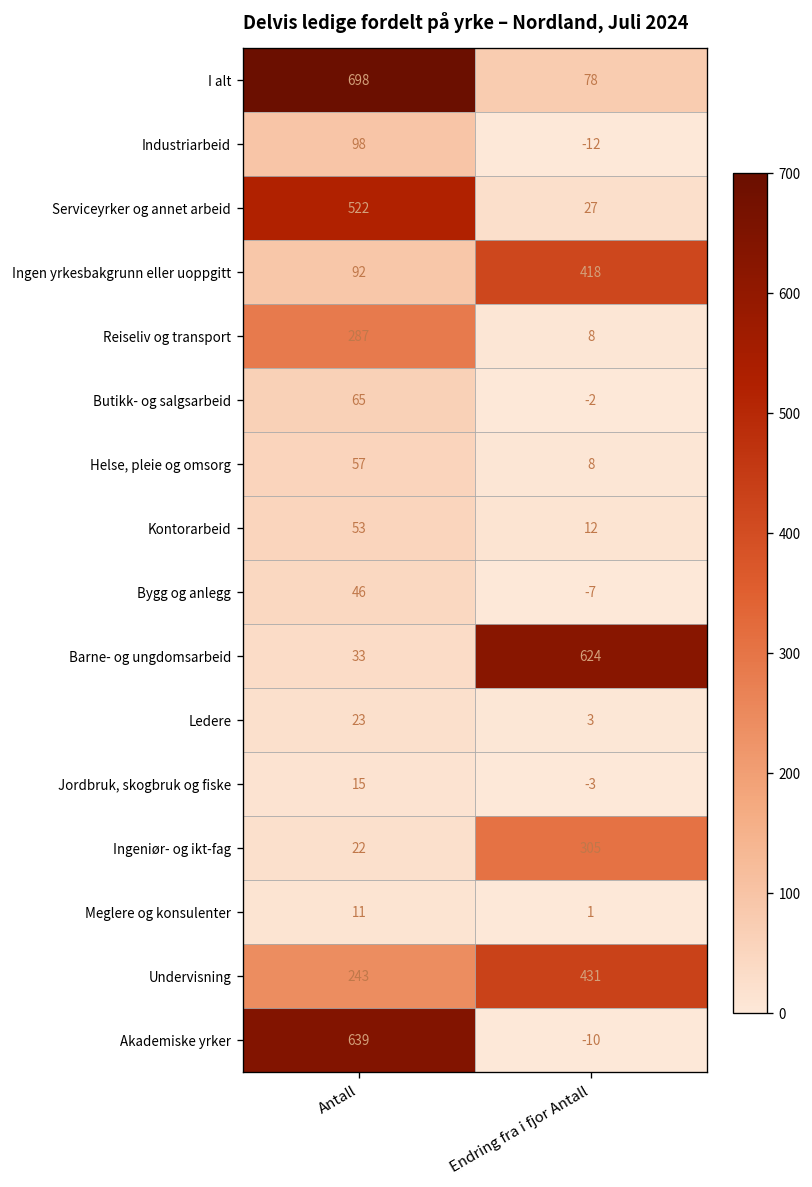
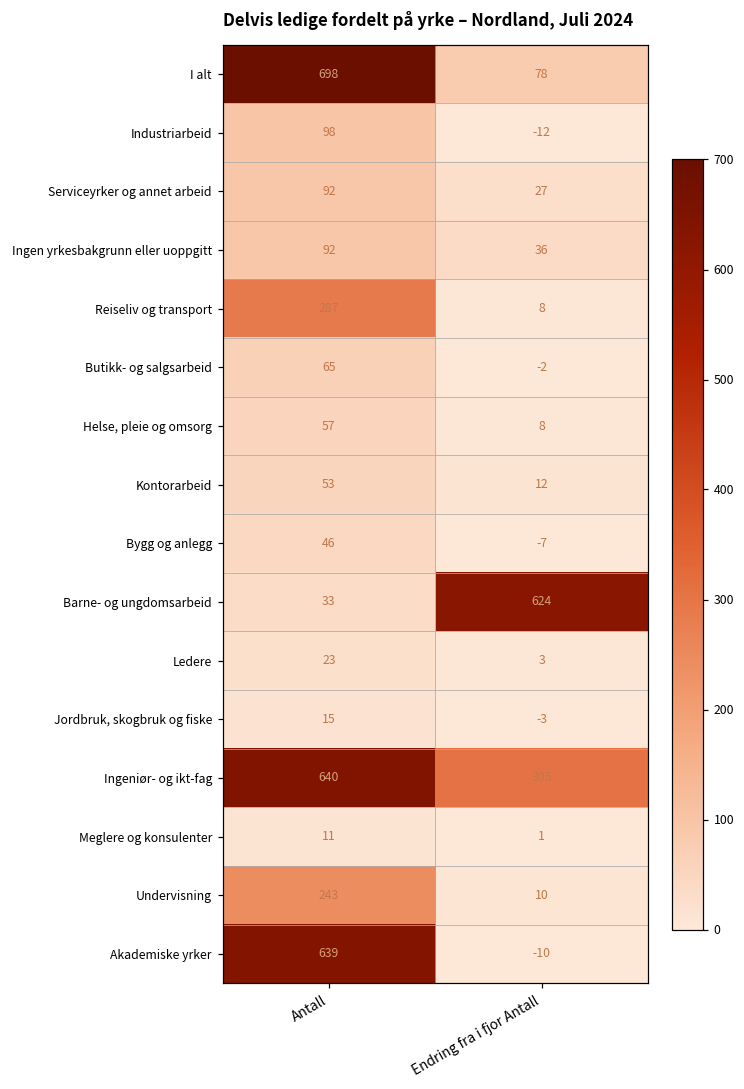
Serviceyrker og annet arbeid, Antall: 522 -> 92
Ingen yrkesbakgrunn eller uoppgitt, Endring fra i fjor Antall: 418 -> 36
Ingeniør- og ikt-fag, Antall: 22 -> 640
Undervisning, Endring fra i fjor Antall: 431 -> 10
